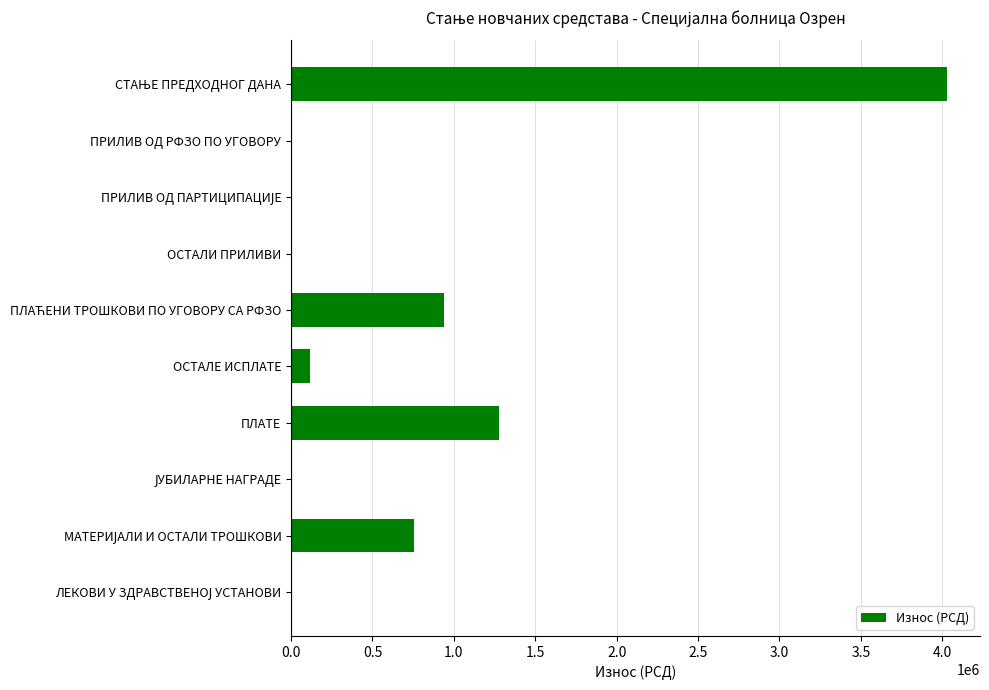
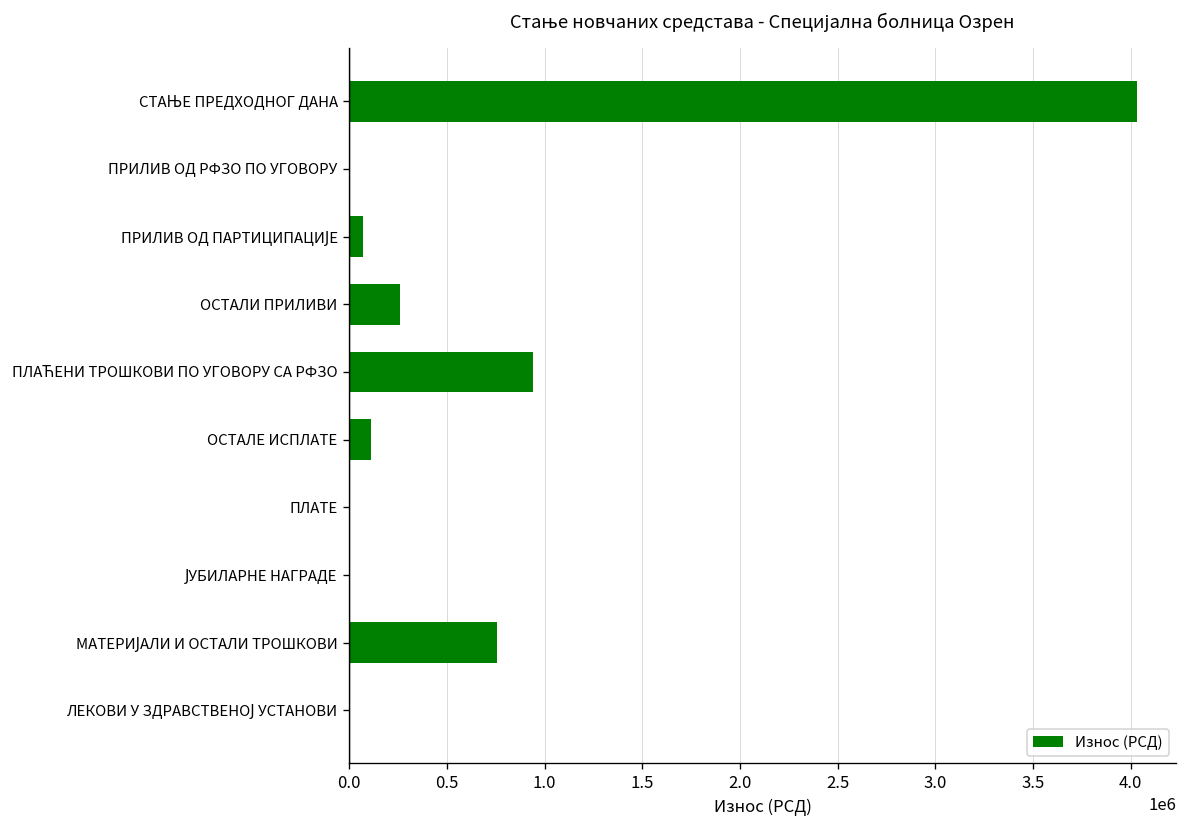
ПРИЛИВ ОД ПАРТИЦИПАЦИЈЕ: 0 -> 70000
ОСТАЛИ ПРИЛИВИ: 0 -> 260000
ПЛАТЕ: 1280000 -> 0
